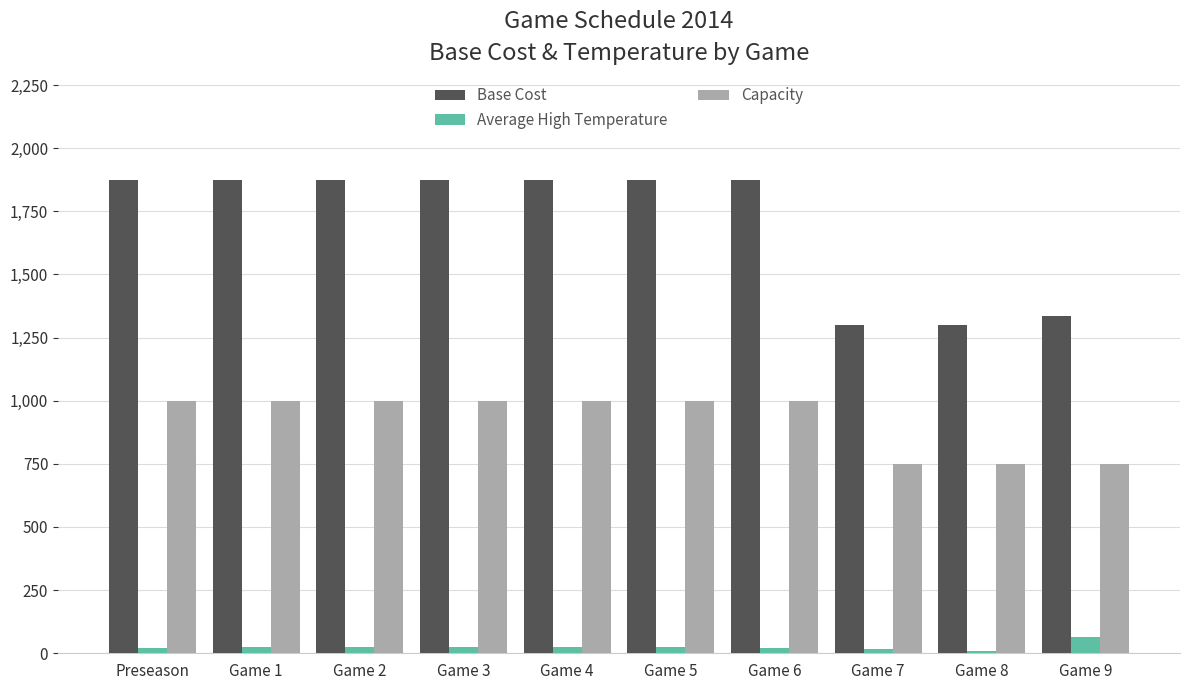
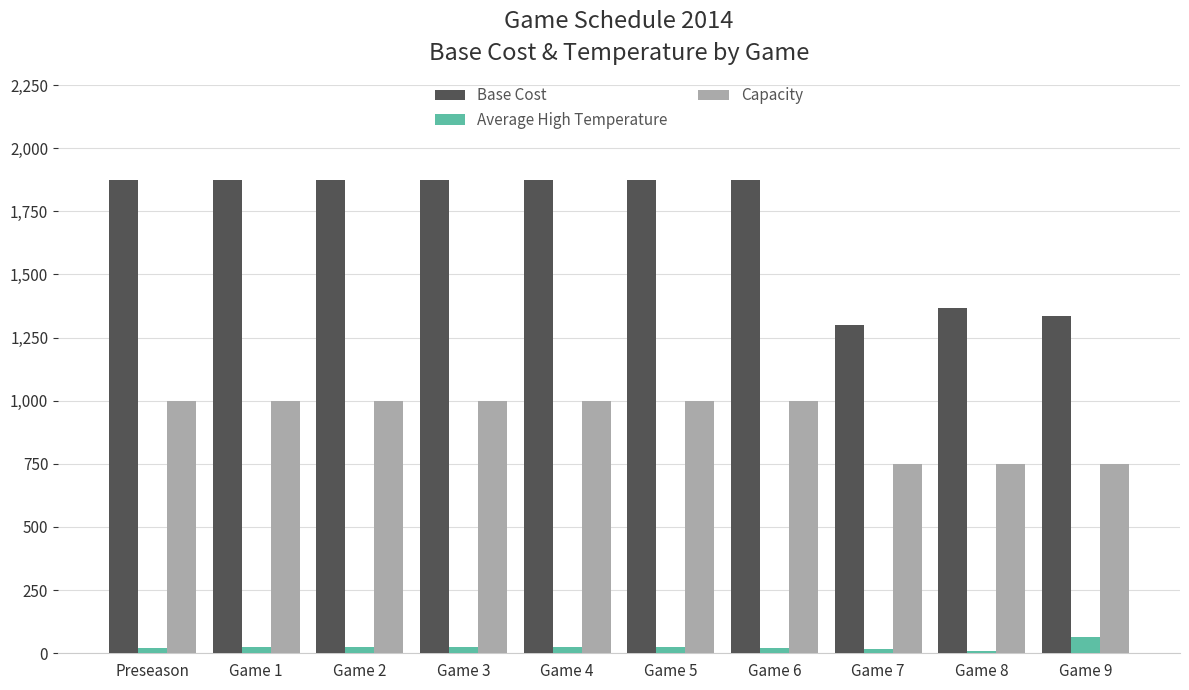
Base Cost, Game 8: 1,300 -> 1,370
